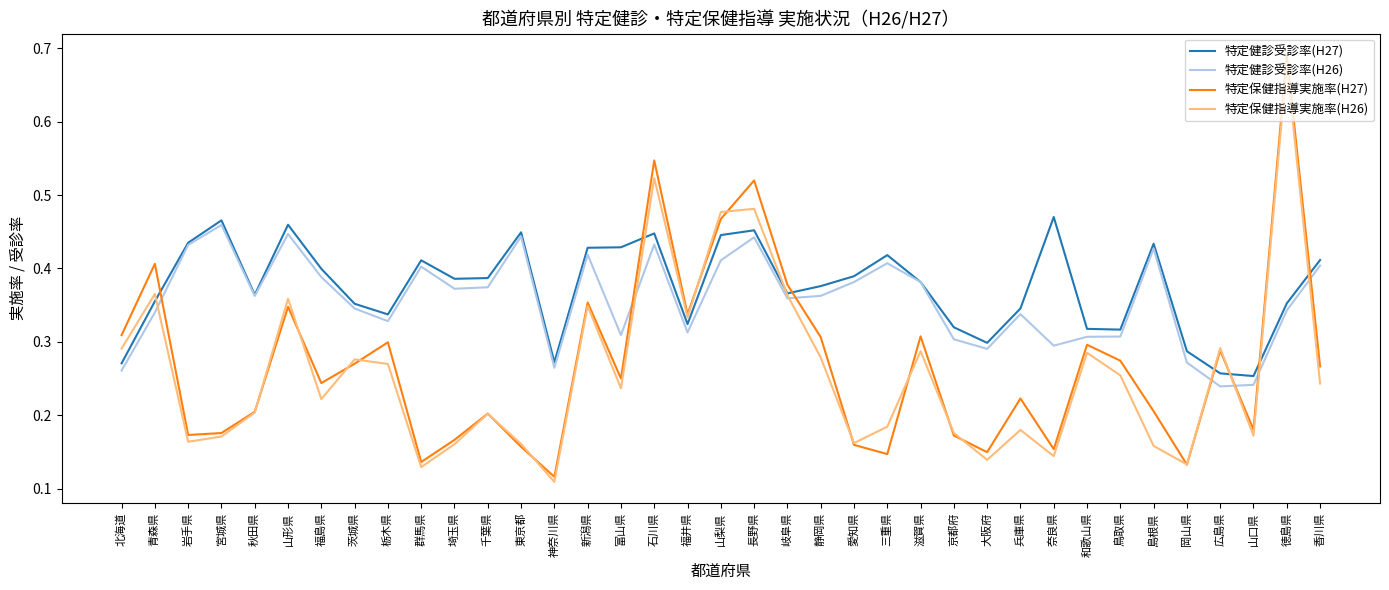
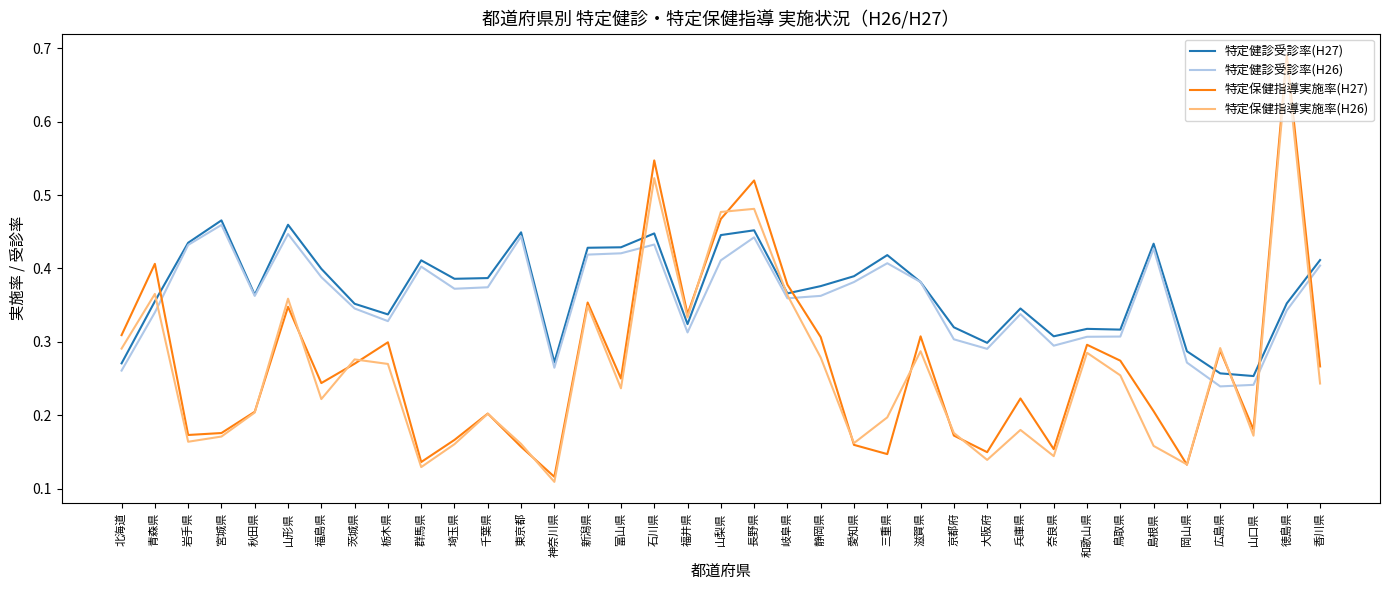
特定健診受診率(H26), 富山県: 0.31 -> 0.42
特定保健指導実施率(H26), 三重県: 0.18 -> 0.20
特定健診受診率(H27), 奈良県: 0.47 -> 0.31
